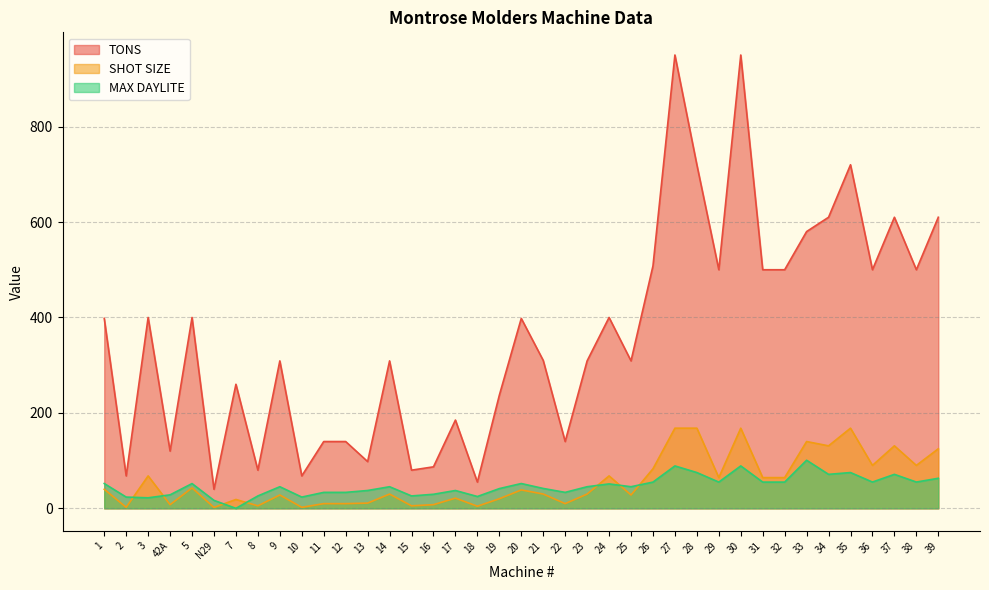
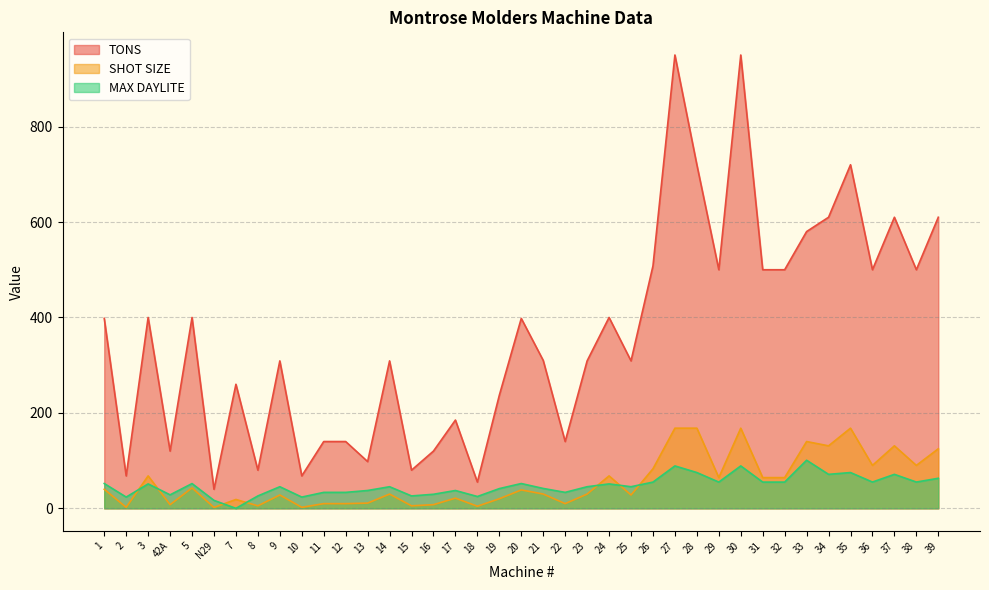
MAX DAYLITE, 3: 20 -> 50
TONS, 16: 90 -> 120
